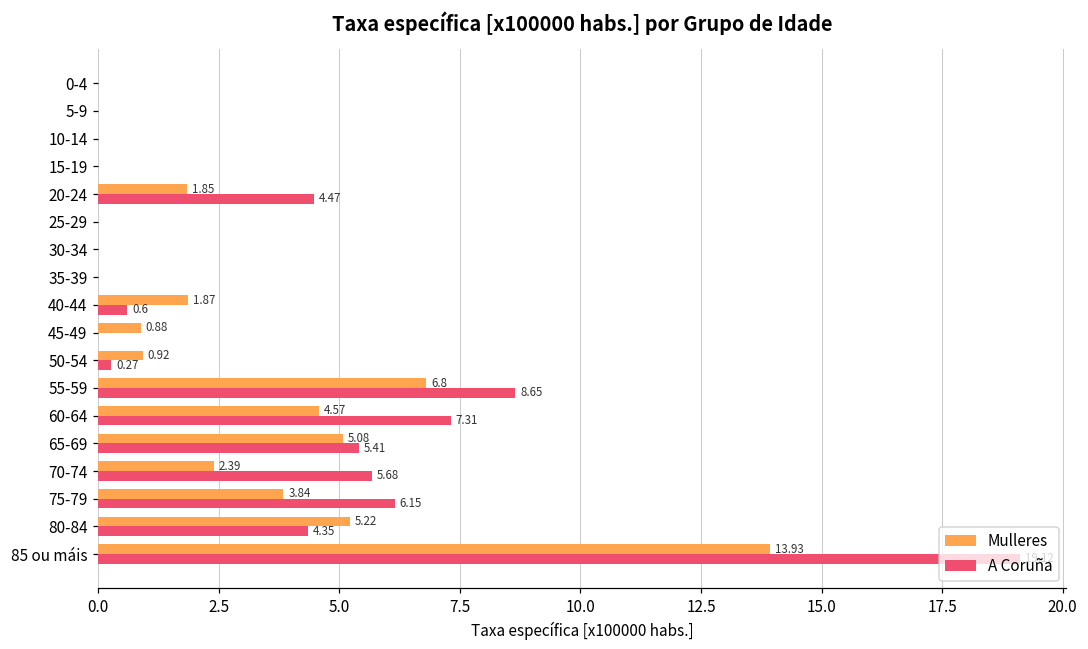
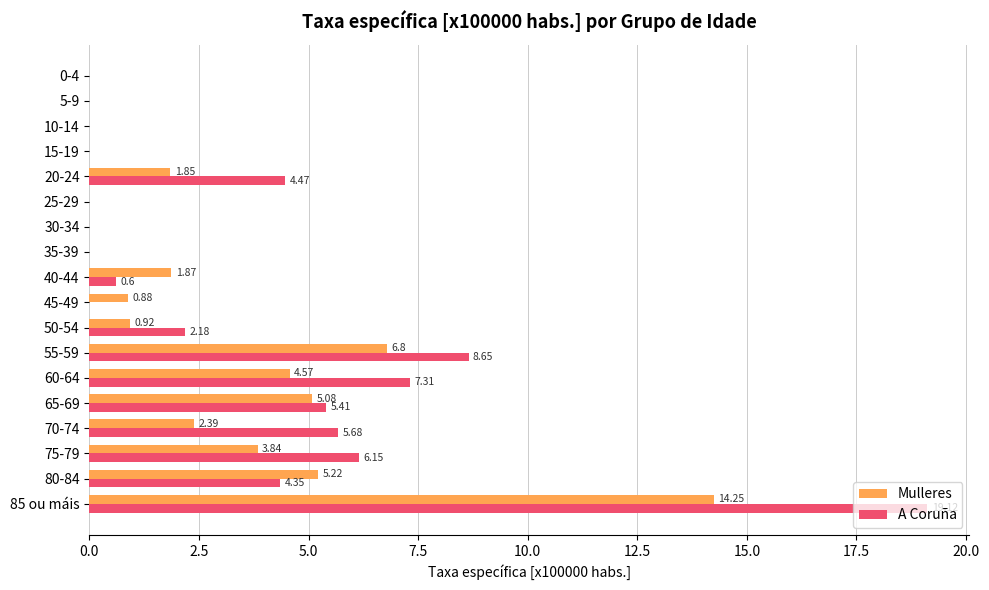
A Coruña, 50-54: 0.27 -> 2.18
Mulleres, 85 ou máis: 13.93 -> 14.25
